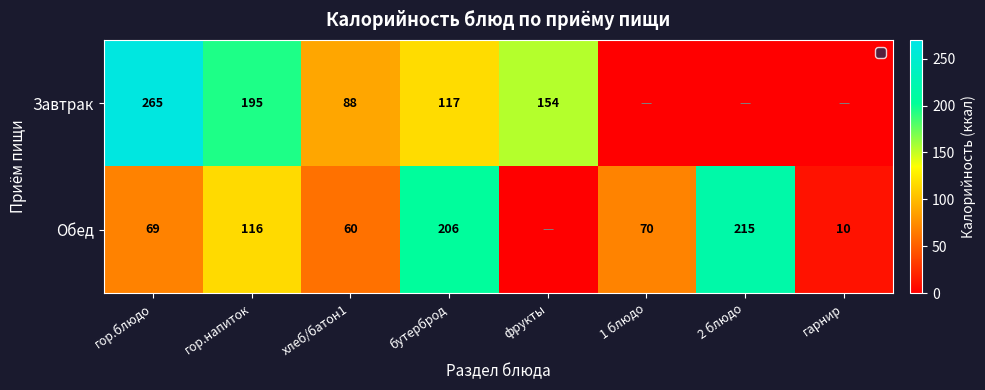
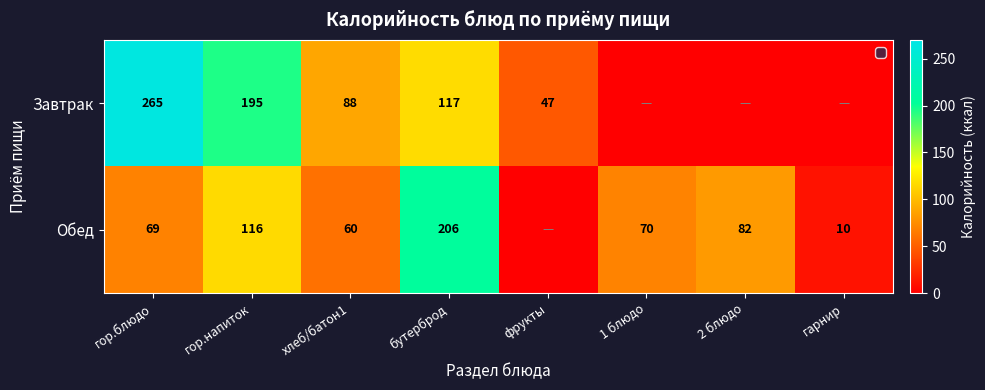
Завтрак, фрукты: 154 -> 47
Обед, 2 блюдо: 215 -> 82
